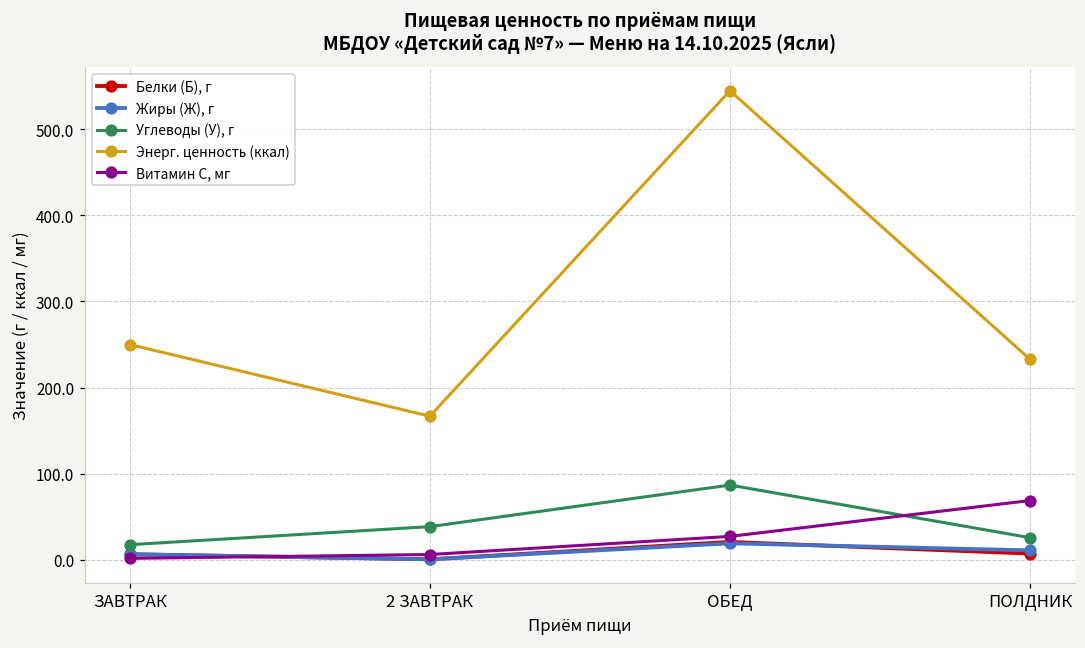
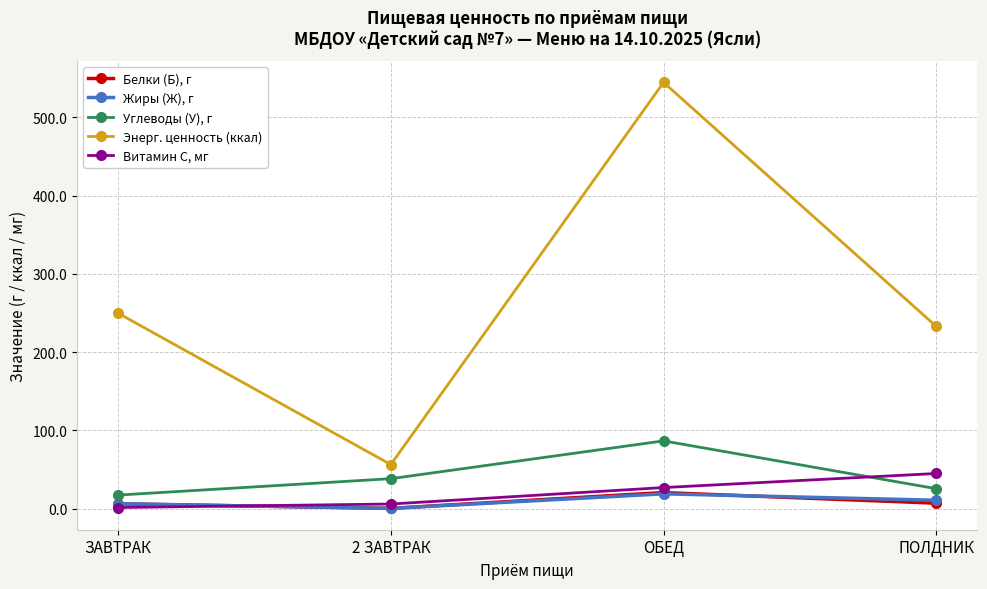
Энерг. ценность (ккал), 2 ЗАВТРАК: 170 -> 60
Витамин С, мг, ПОЛДНИК: 70 -> 40
